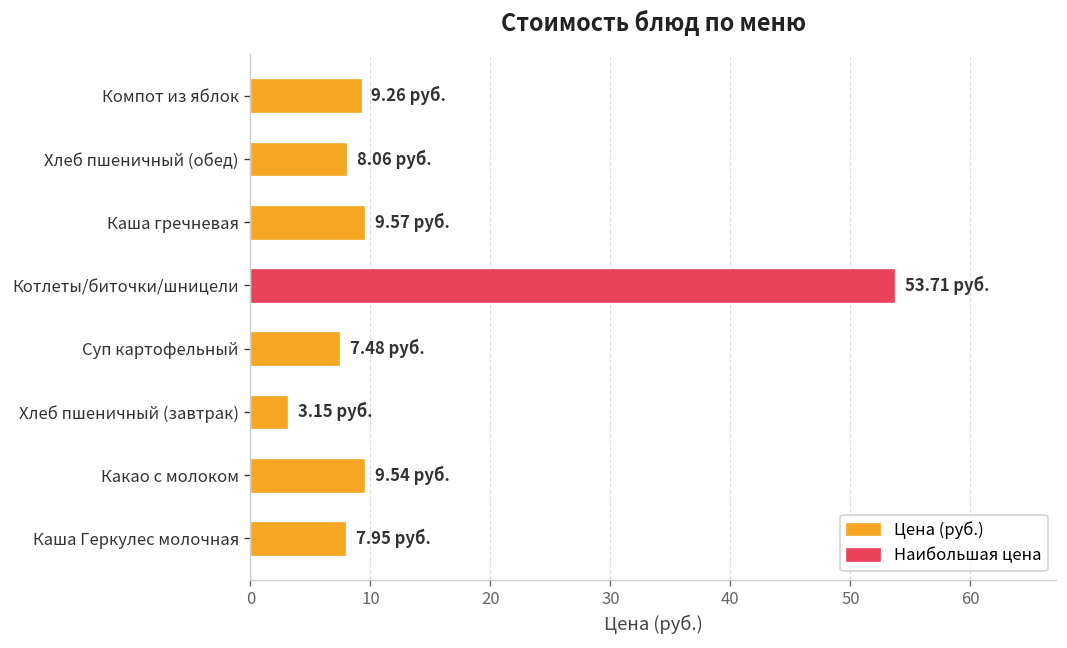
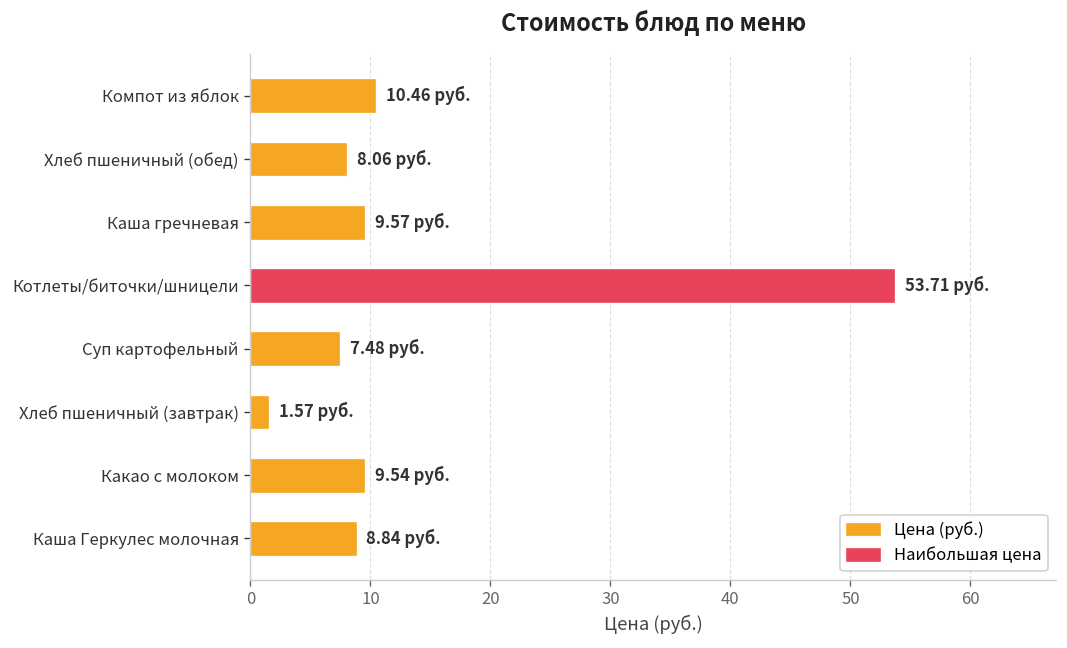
Компот из яблок: 9.26 -> 10.46
Хлеб пшеничный (завтрак): 3.15 -> 1.57
Каша Геркулес молочная: 7.95 -> 8.84
